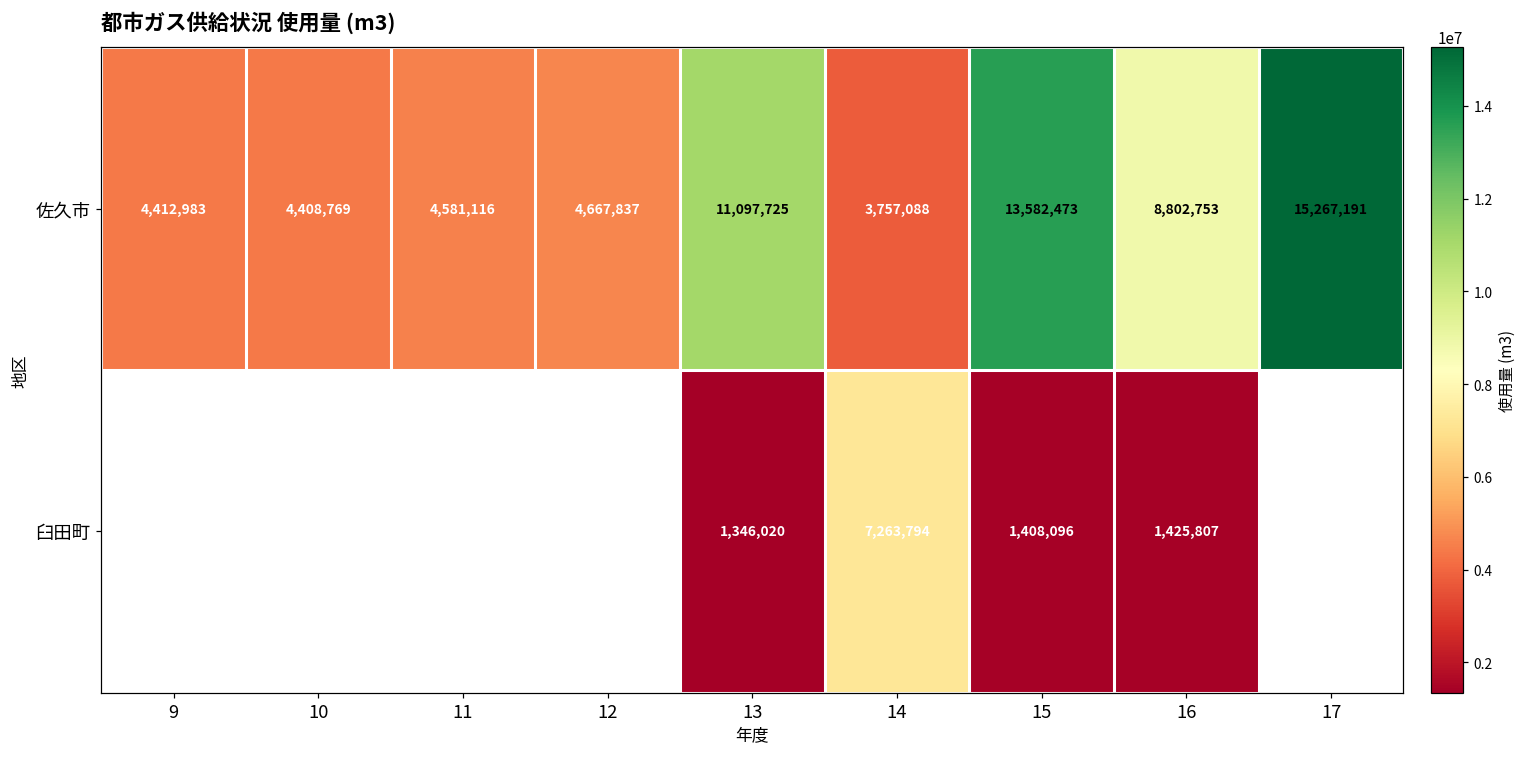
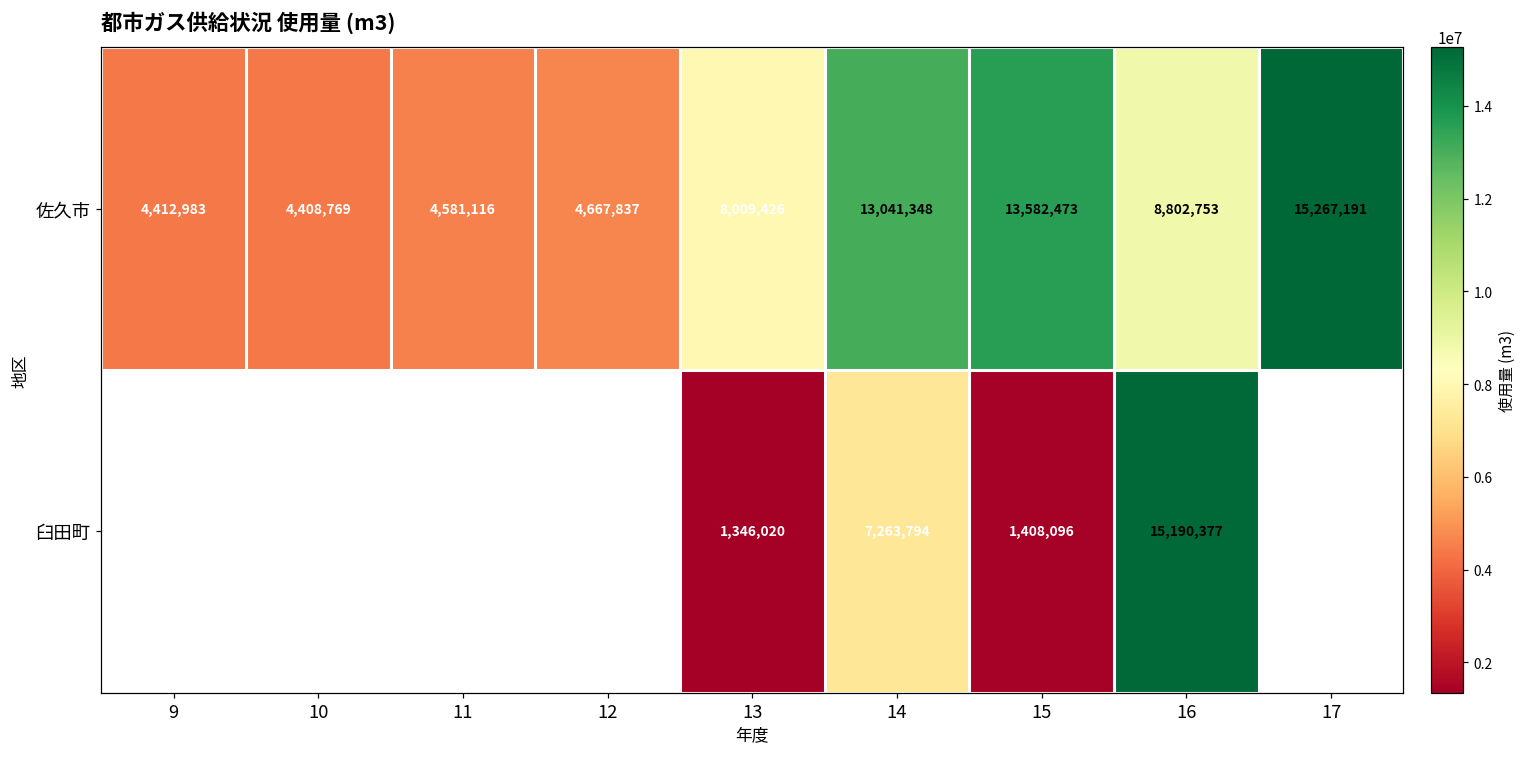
佐久市, 13: 11,097,725 -> 8,009,426
佐久市, 14: 3,757,088 -> 13,041,348
臼田町, 16: 1,425,807 -> 15,190,377
